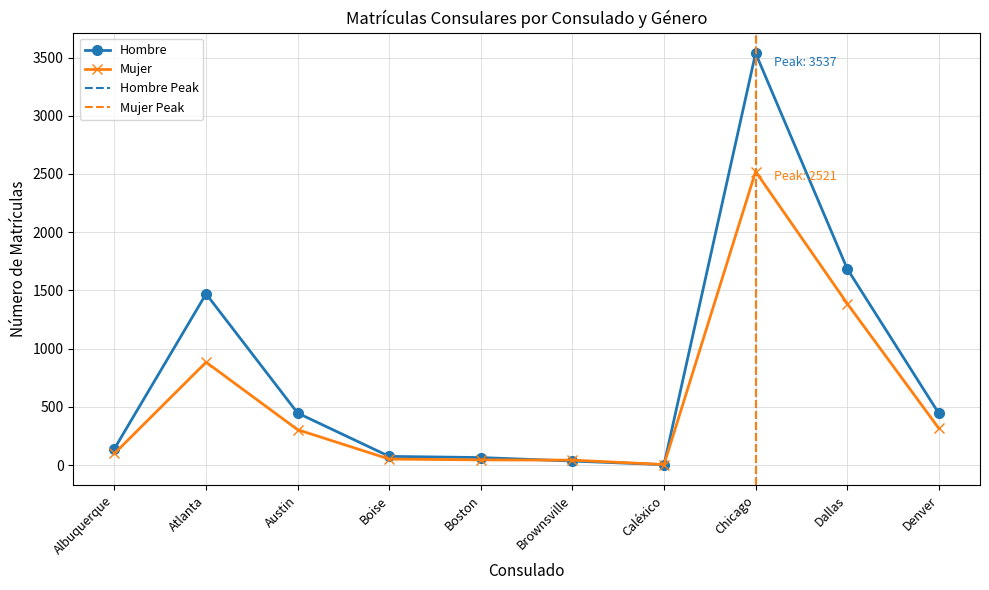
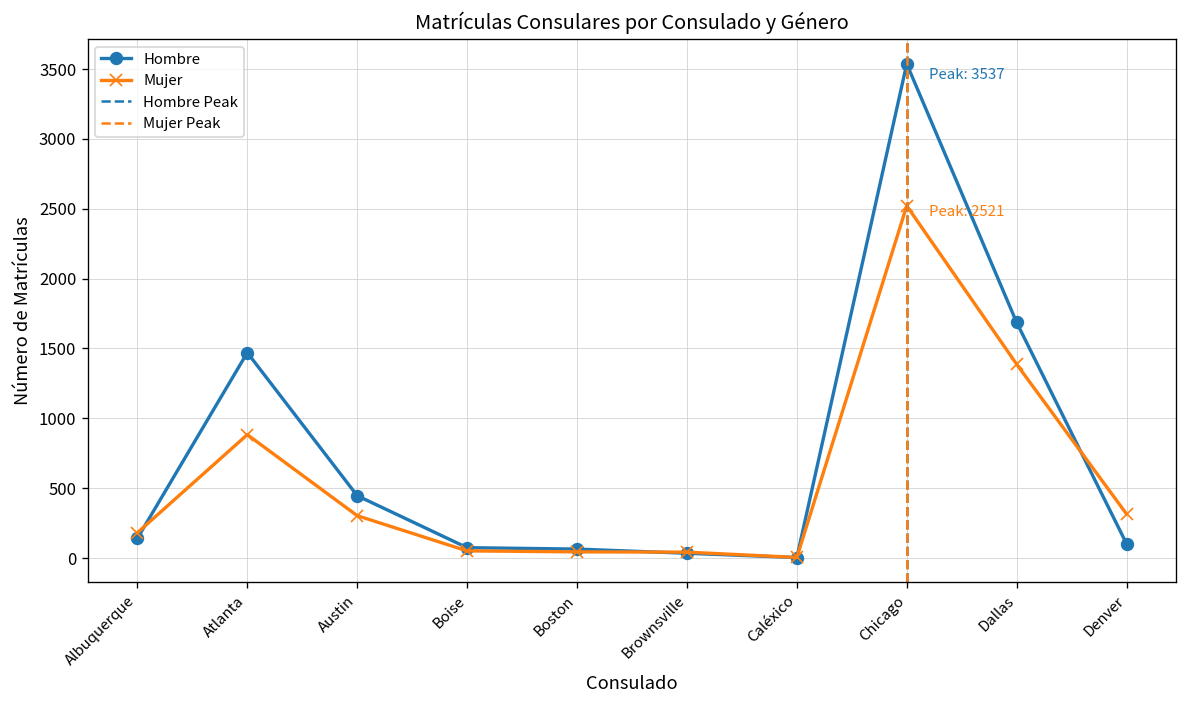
Mujer, Albuquerque: 100 -> 180
Hombre, Denver: 440 -> 100
